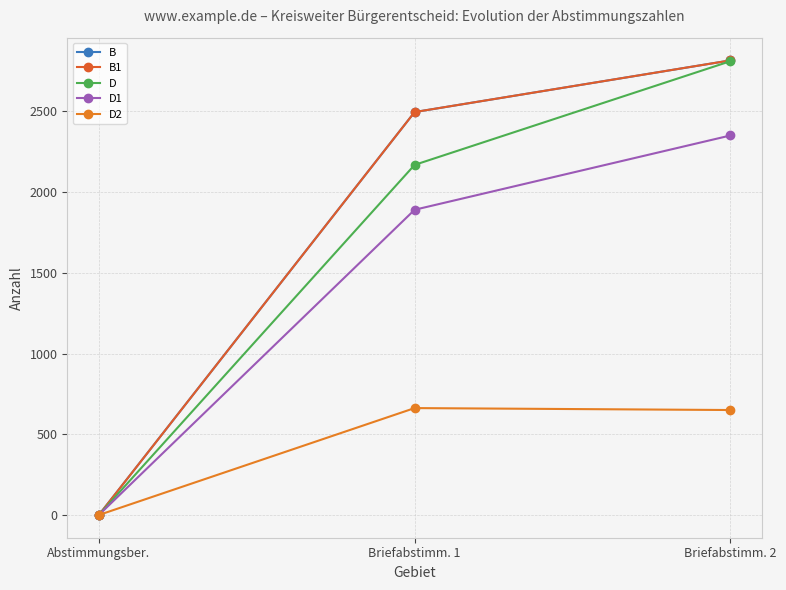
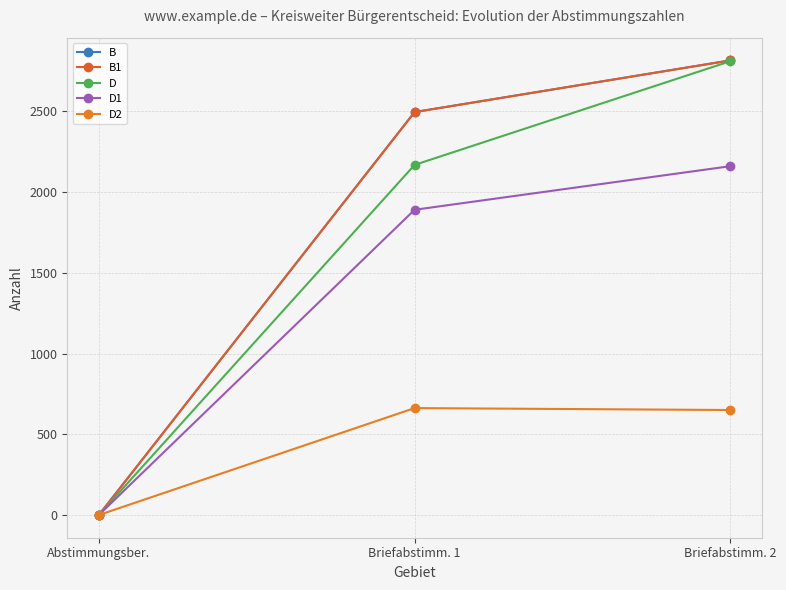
D1, Briefabstimm. 2: 2350 -> 2160
